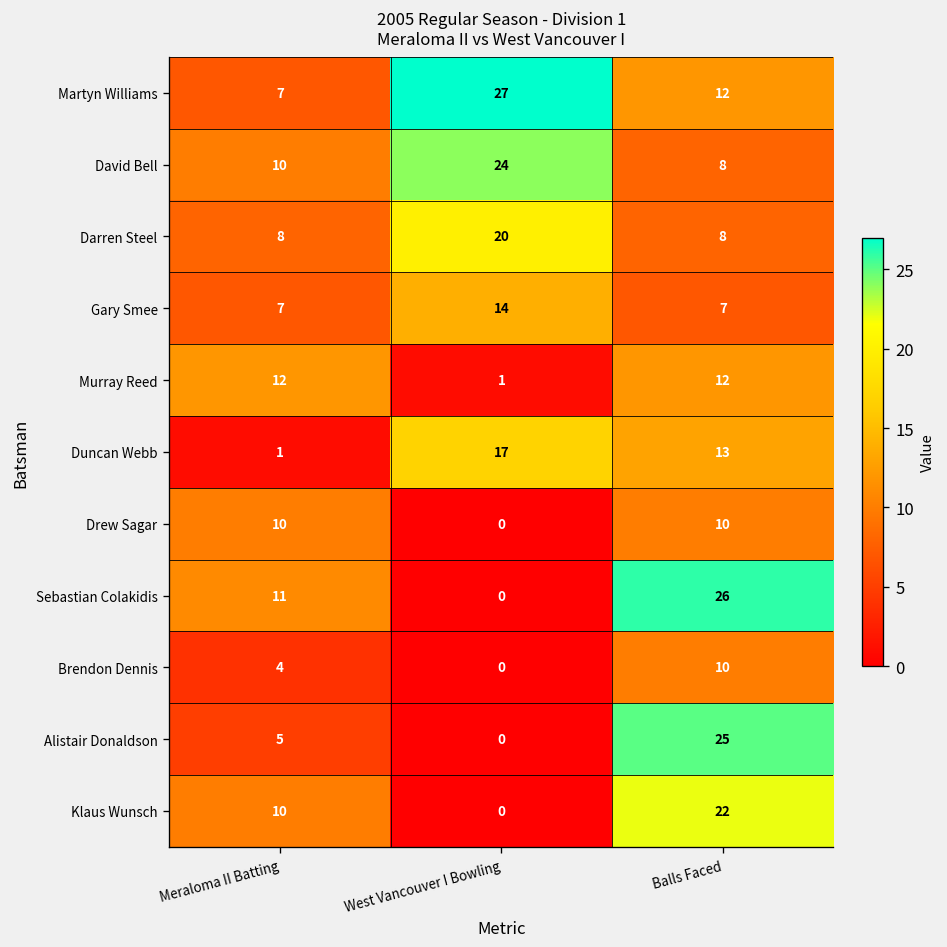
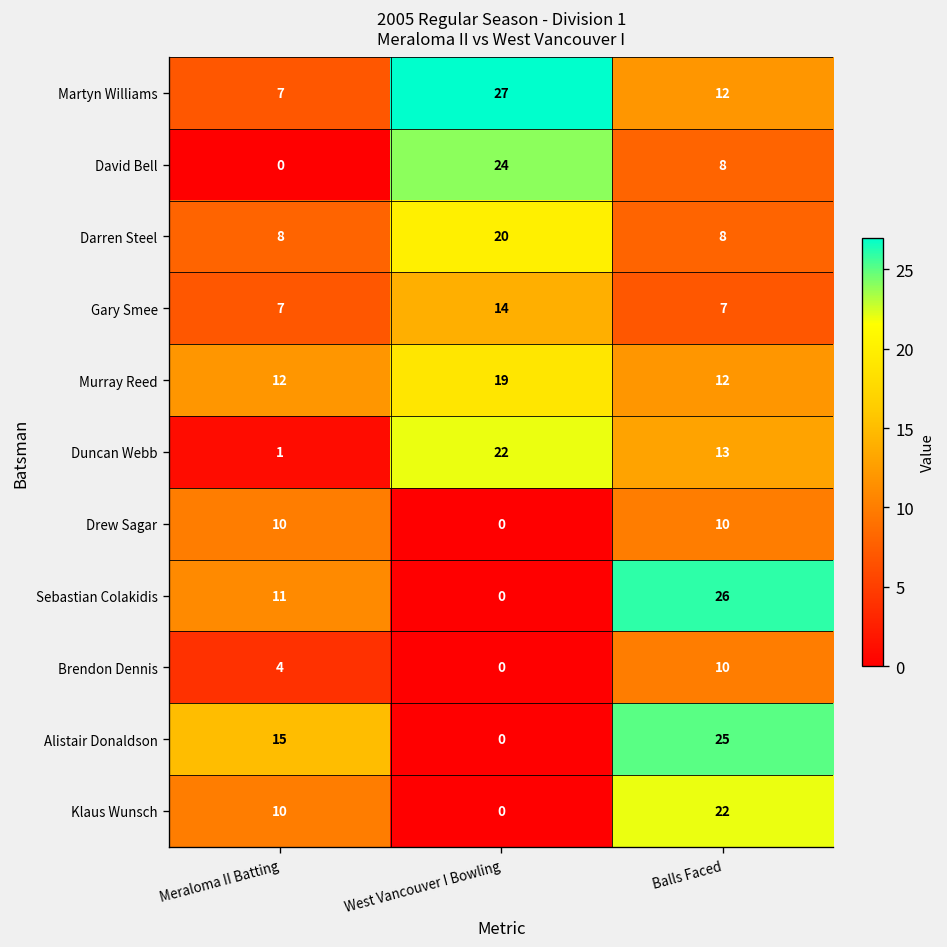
David Bell, Meraloma II Batting: 10 -> 0
Murray Reed, West Vancouver I Bowling: 1 -> 19
Duncan Webb, West Vancouver I Bowling: 17 -> 22
Alistair Donaldson, Meraloma II Batting: 5 -> 15
